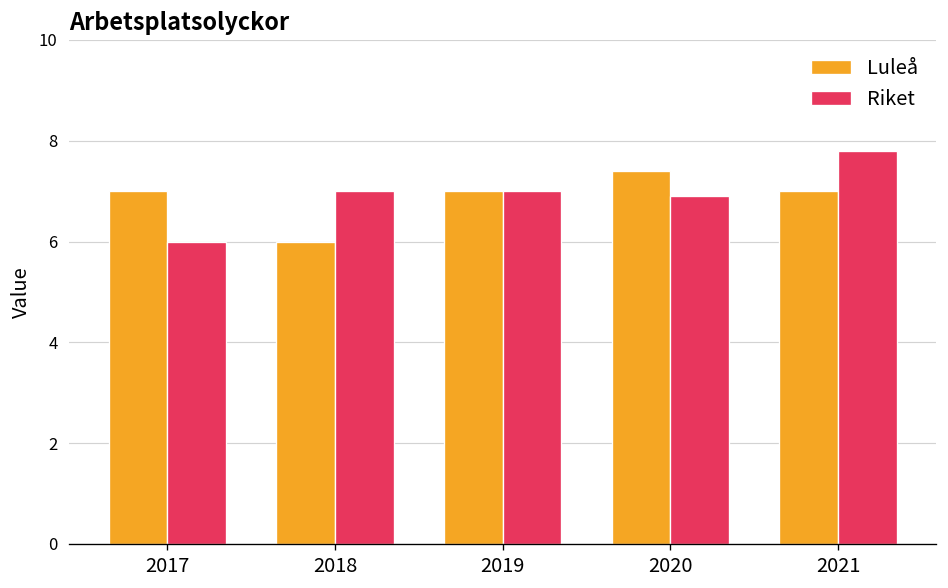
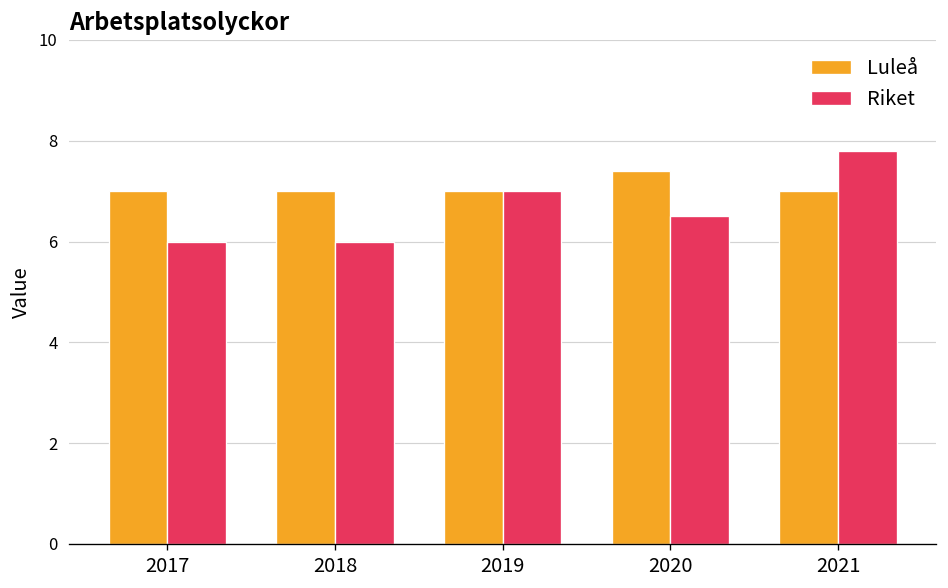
Luleå, 2018: 6 -> 7
Riket, 2018: 7 -> 6
Riket, 2020: 6.9 -> 6.5
